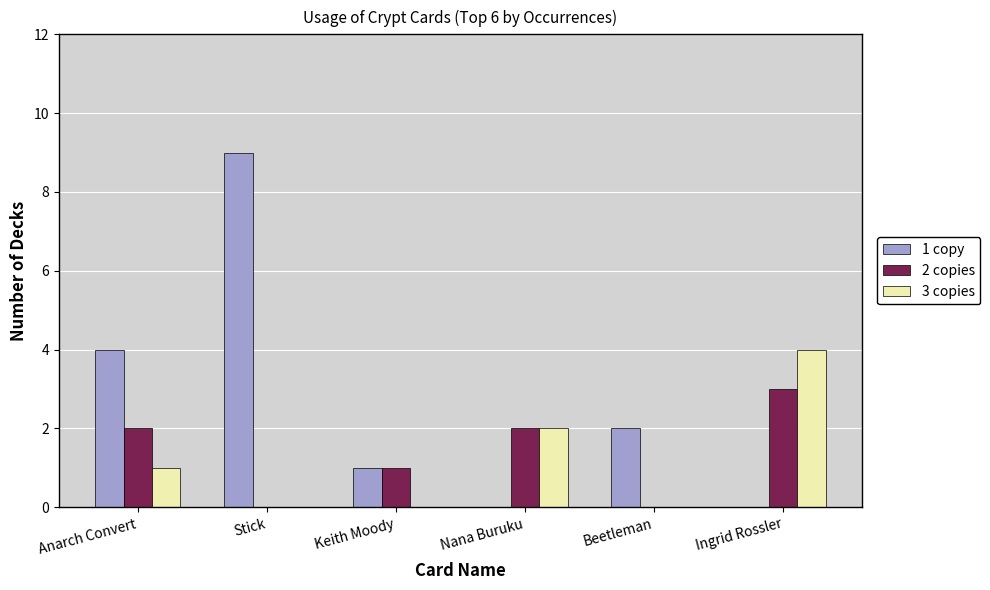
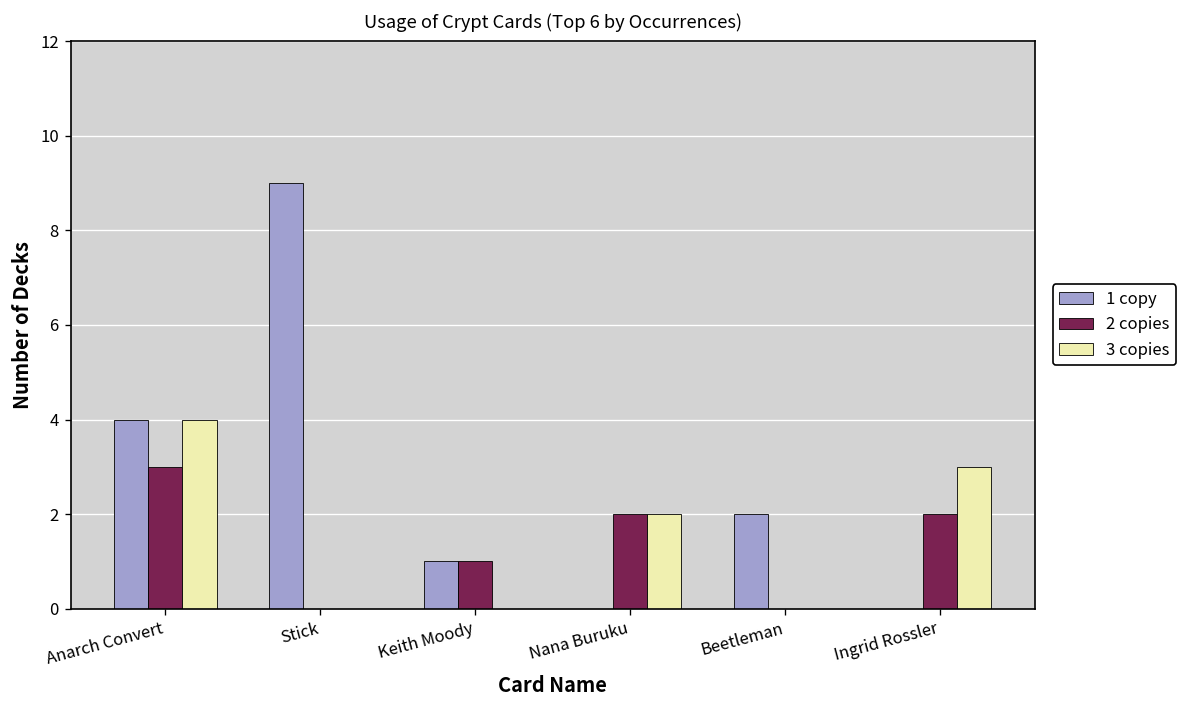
2 copies, Anarch Convert: 2 -> 3
3 copies, Anarch Convert: 1 -> 4
2 copies, Ingrid Rossler: 3 -> 2
3 copies, Ingrid Rossler: 4 -> 3
